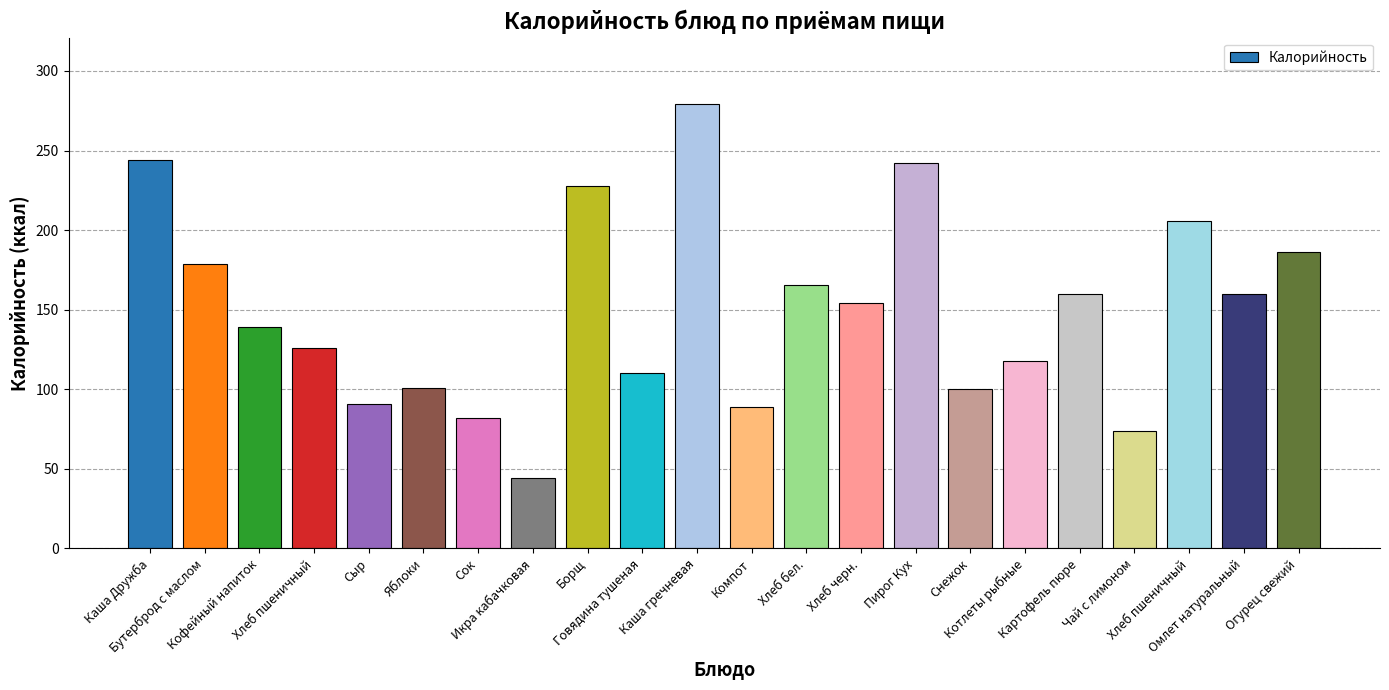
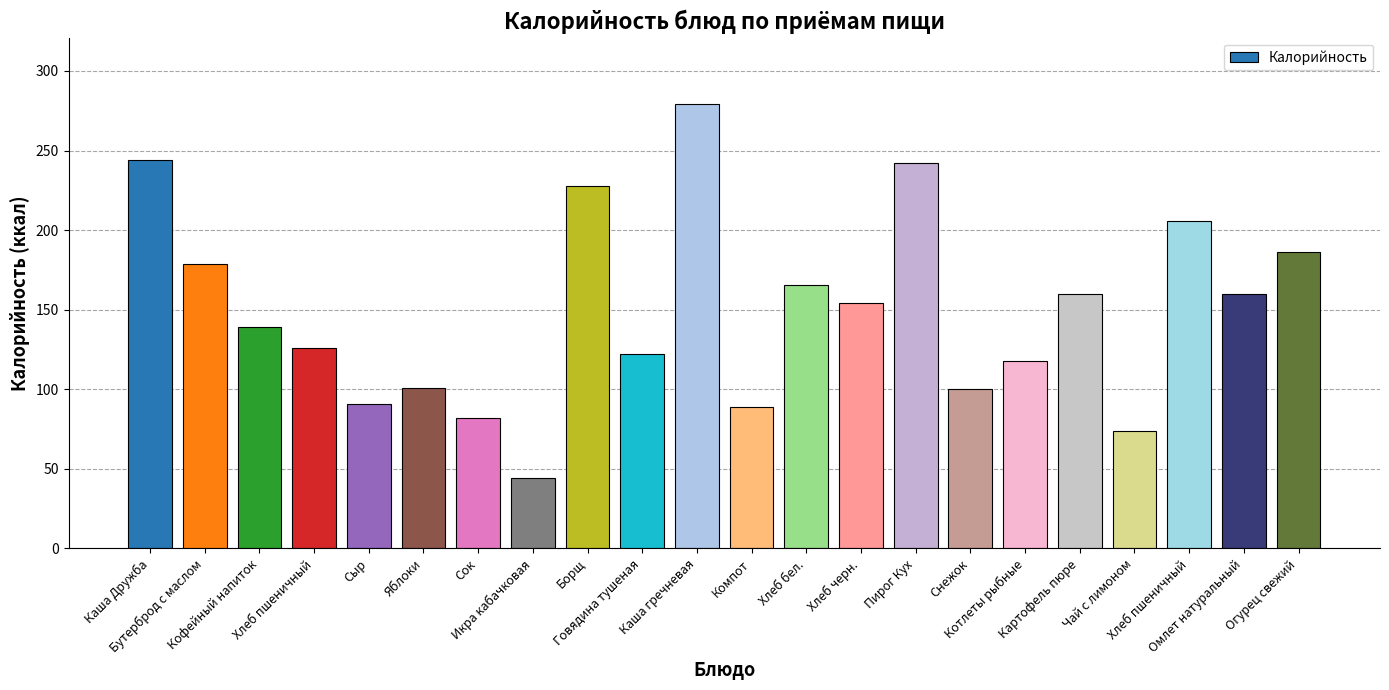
Говядина тушеная: 110 -> 122
